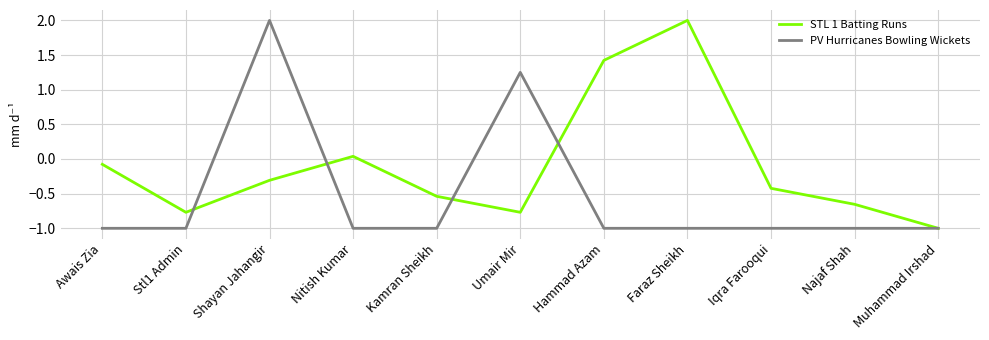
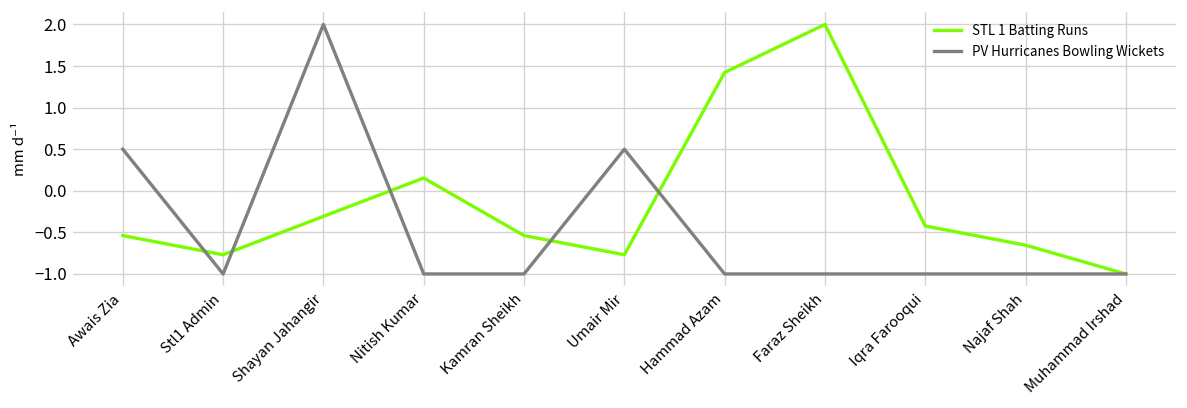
STL 1 Batting Runs, Awais Zia: -0.1 -> -0.5
PV Hurricanes Bowling Wickets, Awais Zia: -1.0 -> 0.5
STL 1 Batting Runs, Nitish Kumar: 0.0 -> 0.2
PV Hurricanes Bowling Wickets, Umair Mir: 1.3 -> 0.5
